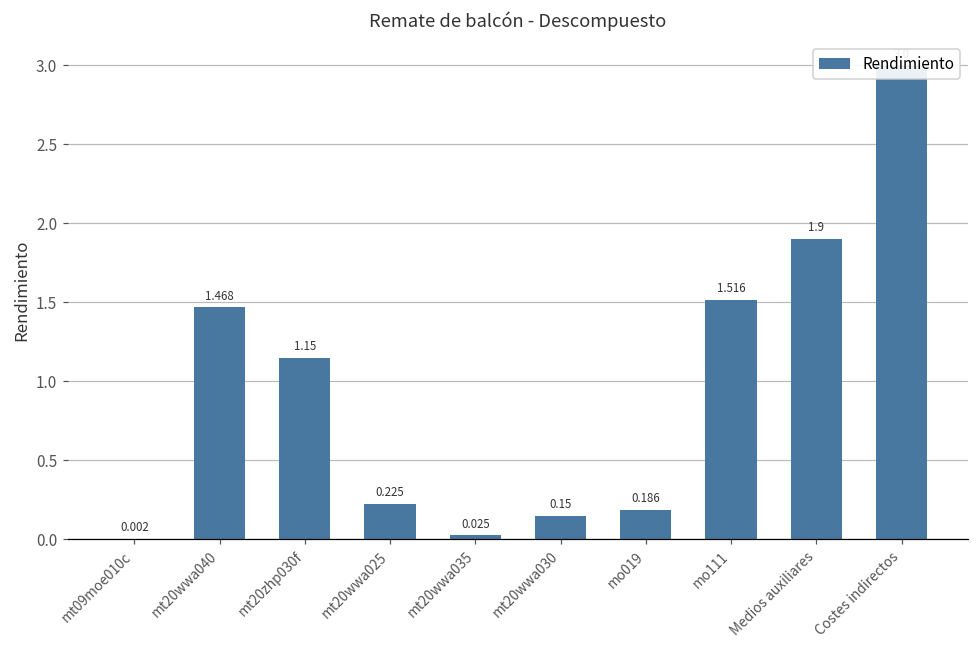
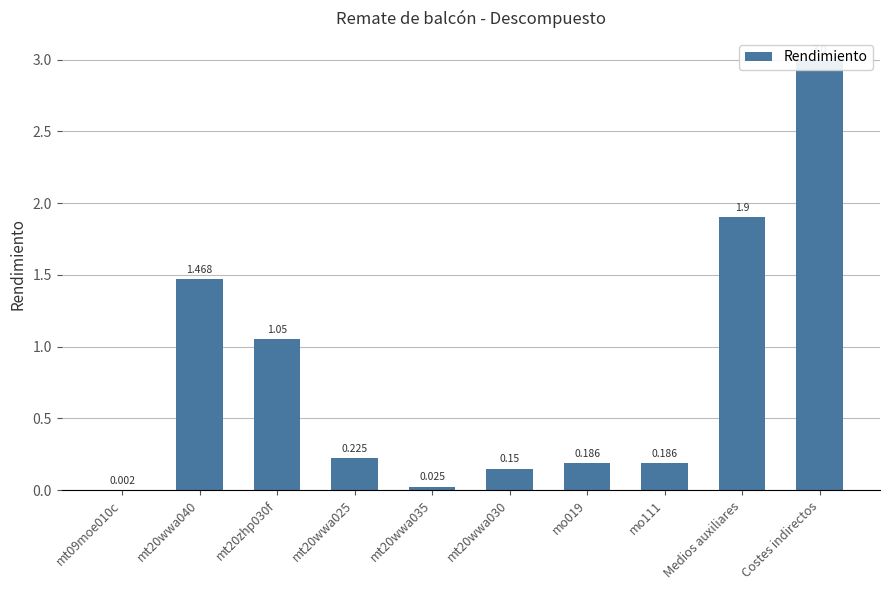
mt20zhp030f: 1.15 -> 1.05
mo111: 1.516 -> 0.186
